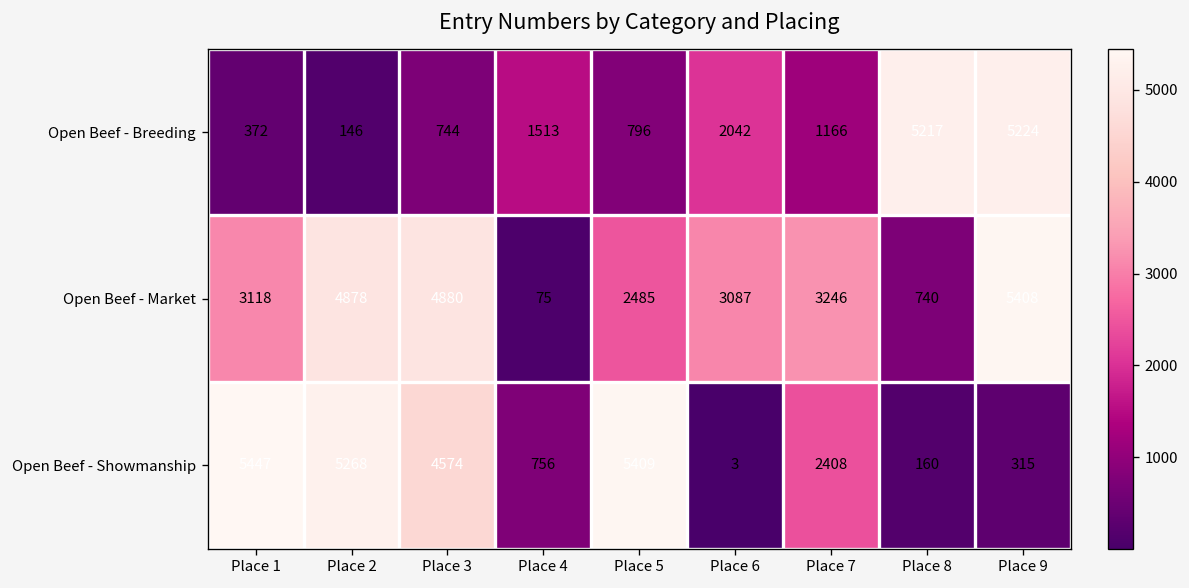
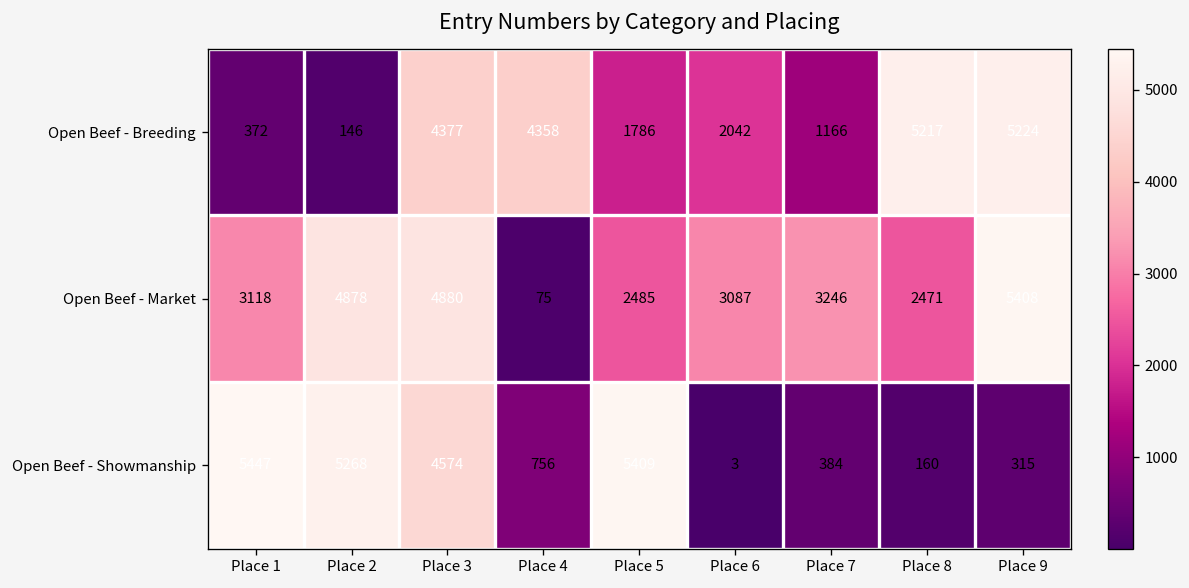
Open Beef - Breeding, Place 3: 744 -> 4377
Open Beef - Breeding, Place 4: 1513 -> 4358
Open Beef - Breeding, Place 5: 796 -> 1786
Open Beef - Market, Place 8: 740 -> 2471
Open Beef - Showmanship, Place 7: 2408 -> 384
